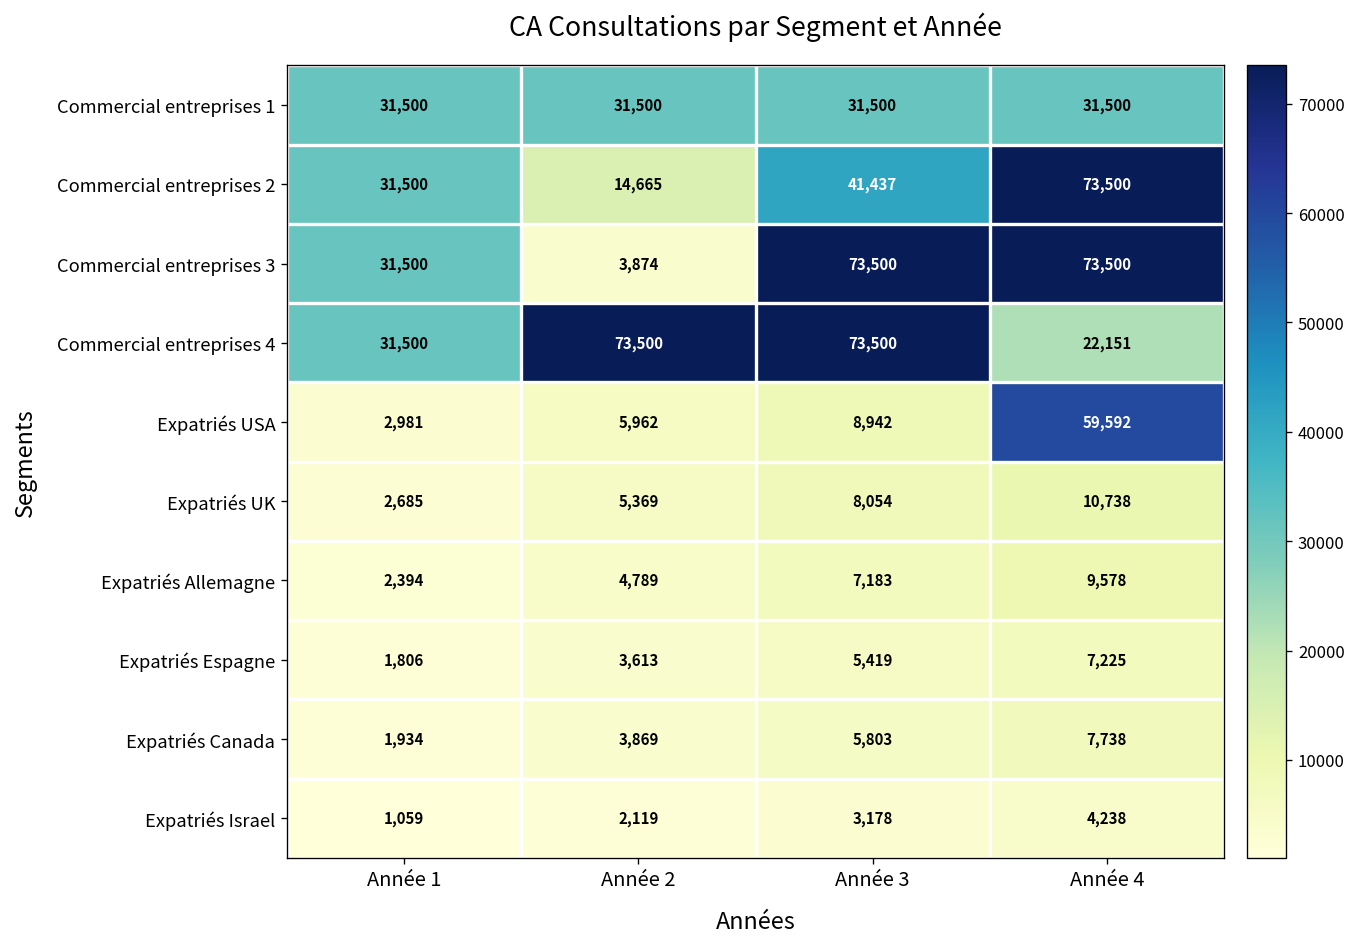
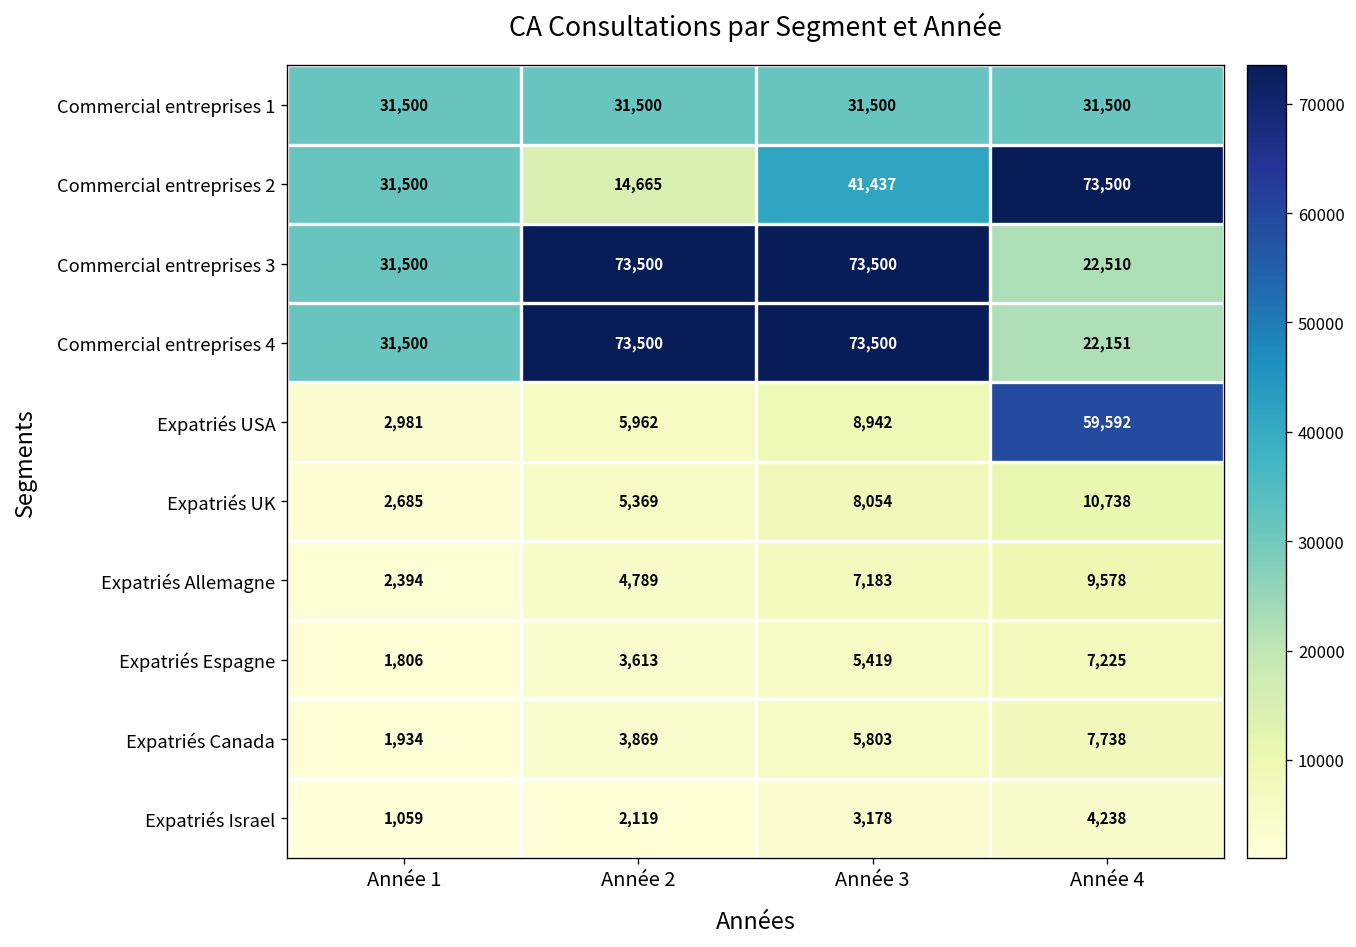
Commercial entreprises 3, Année 2: 3,874 -> 73,500
Commercial entreprises 3, Année 4: 73,500 -> 22,510
